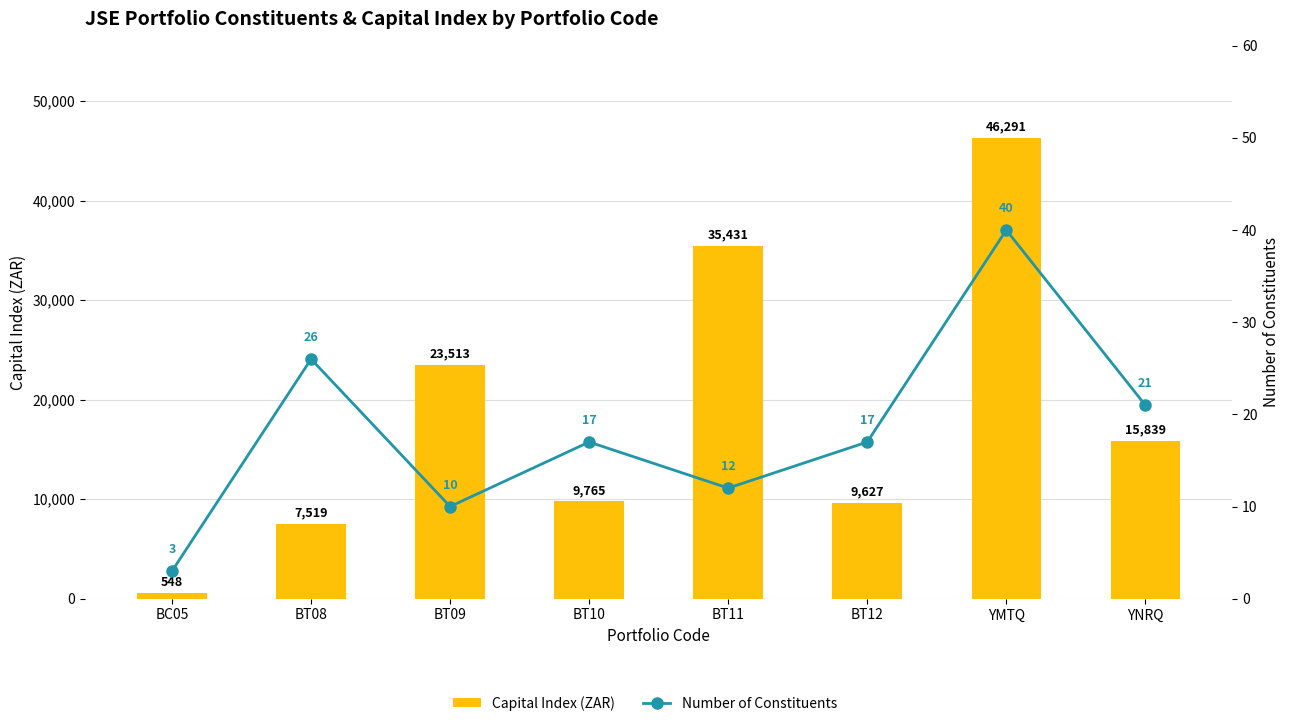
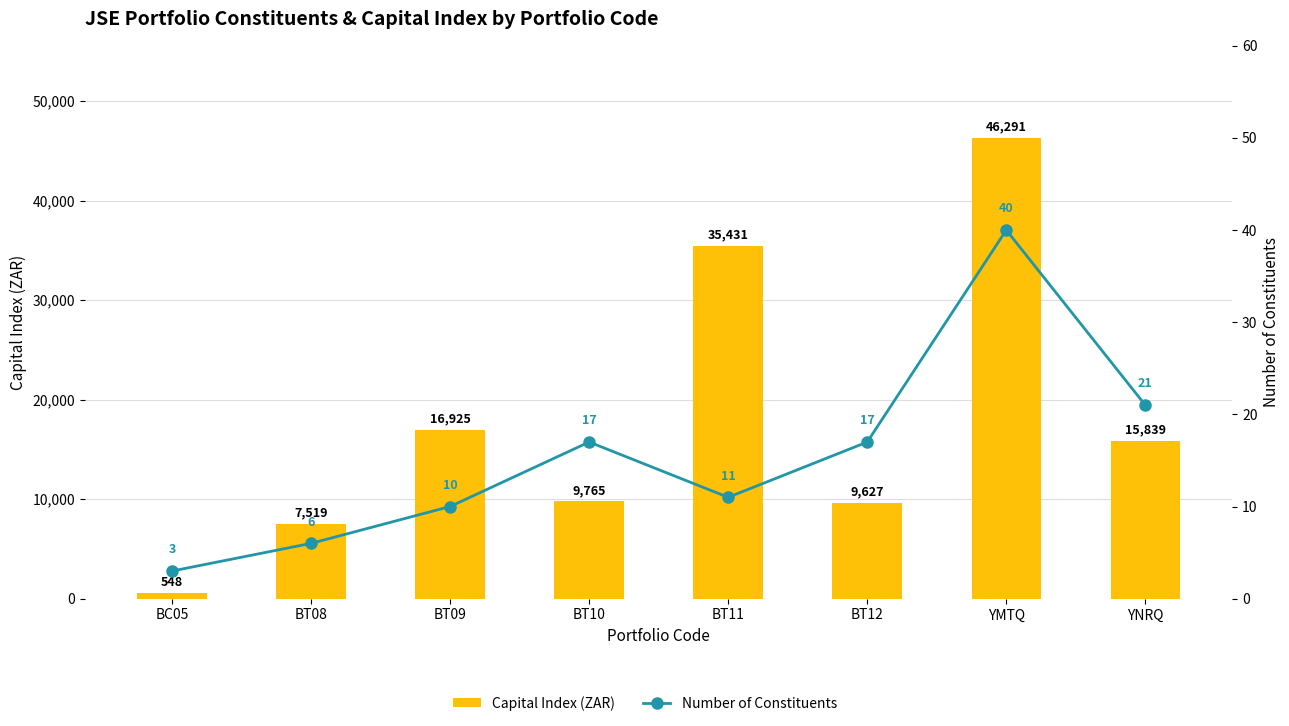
Capital Index (ZAR), BT09: 23,513 -> 16,925
Number of Constituents, BT08: 26 -> 6
Number of Constituents, BT11: 12 -> 11
